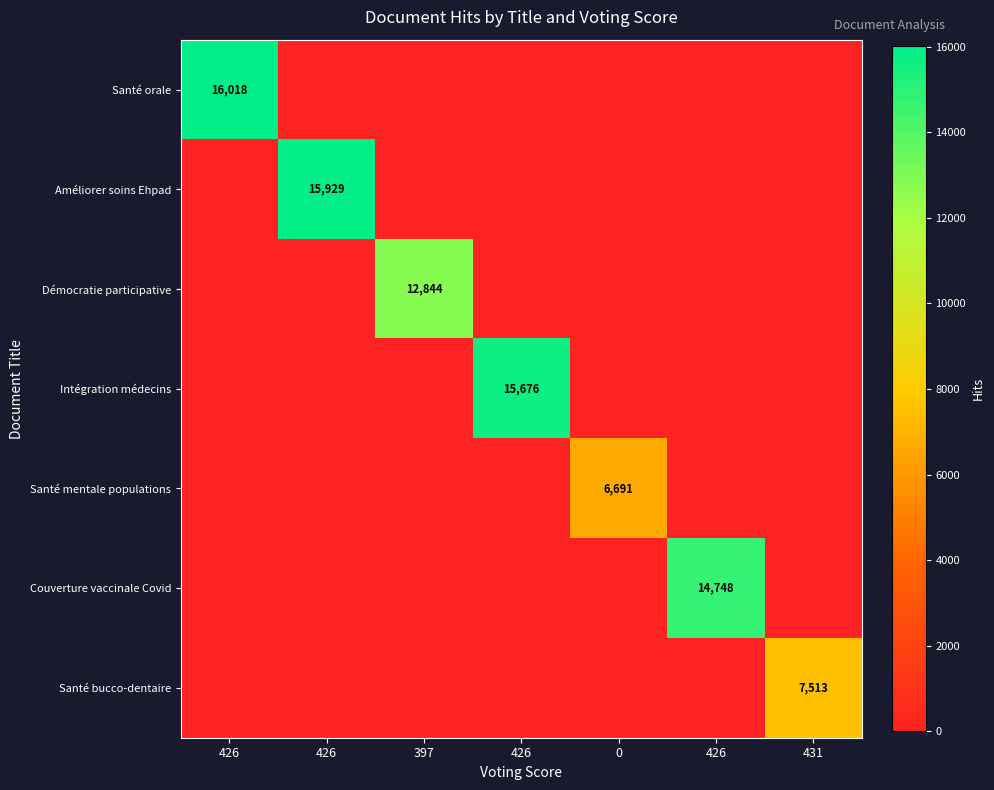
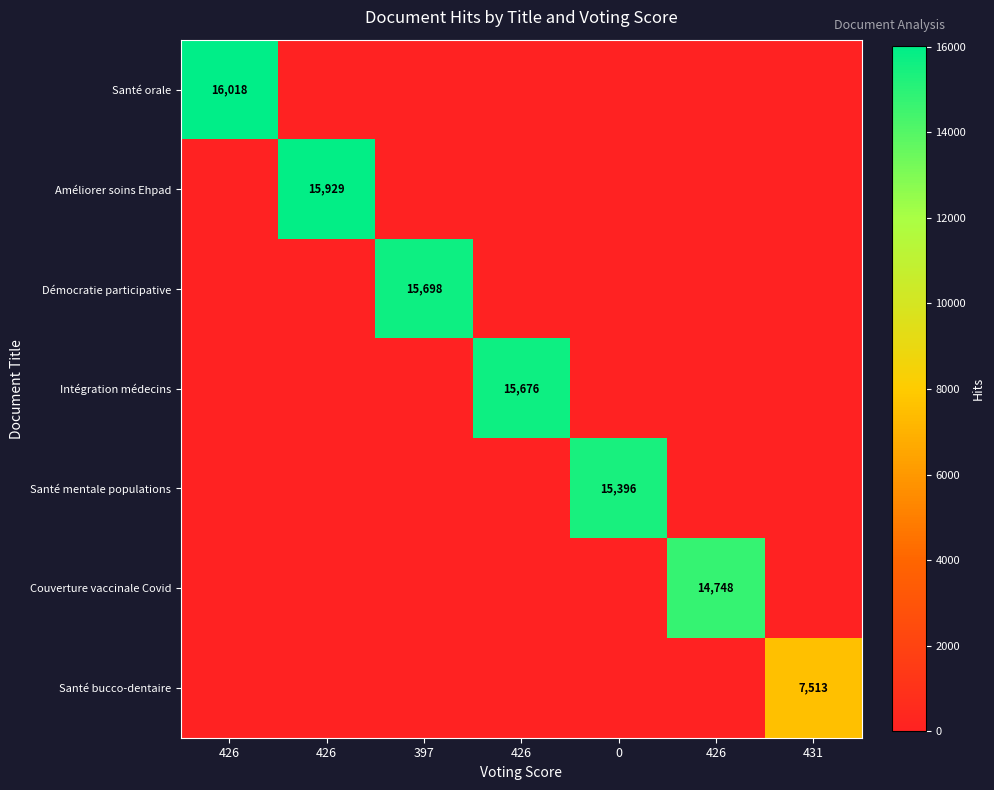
Démocratie participative, 397: 12,844 -> 15,698
Santé mentale populations, 0: 6,691 -> 15,396
